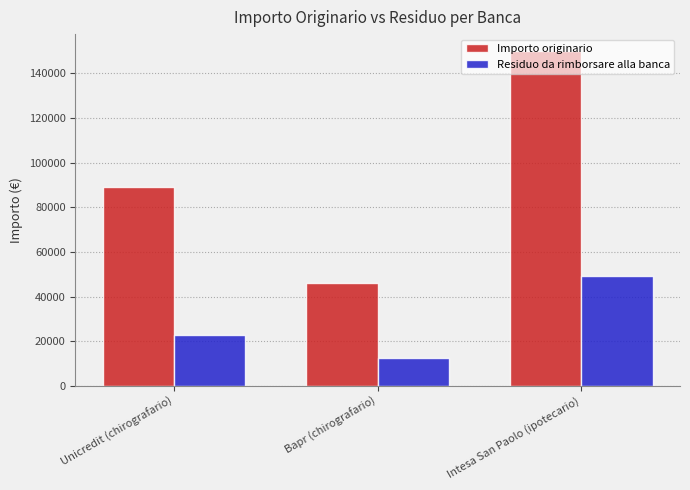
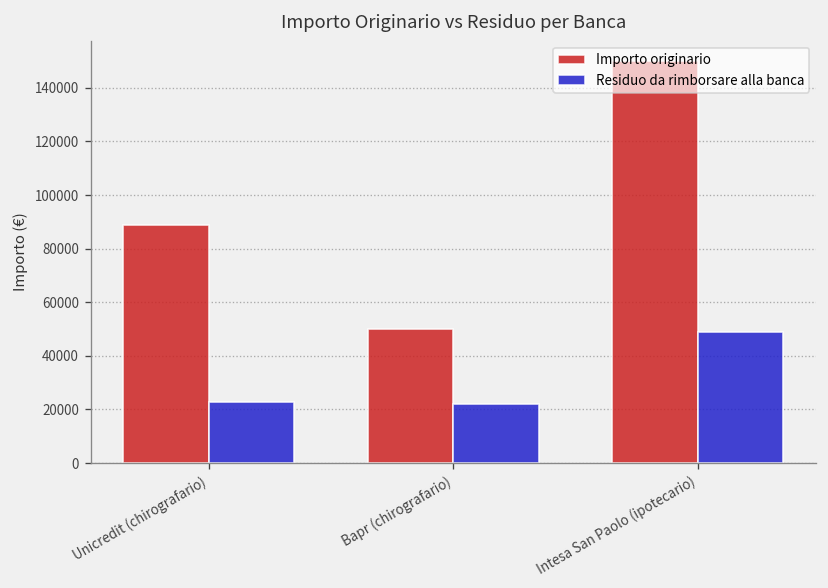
Importo originario, Bapr (chirografario): 46000 -> 50000
Residuo da rimborsare alla banca, Bapr (chirografario): 12000 -> 22000
